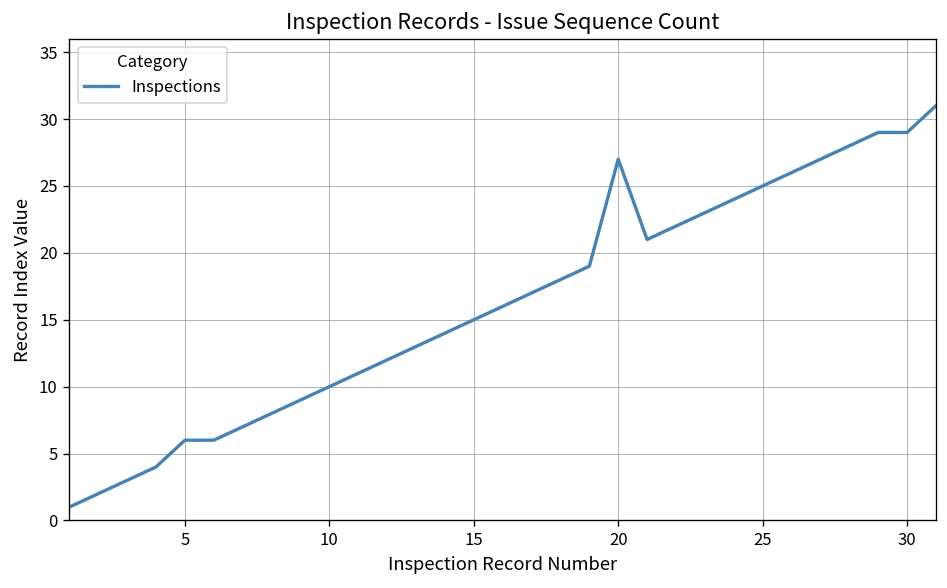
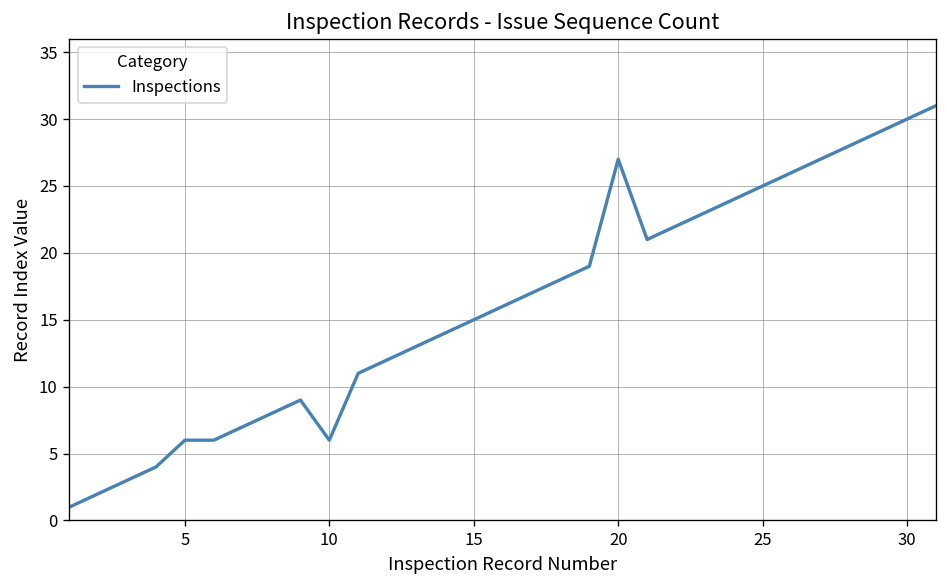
10: 10 -> 6
30: 29 -> 30
